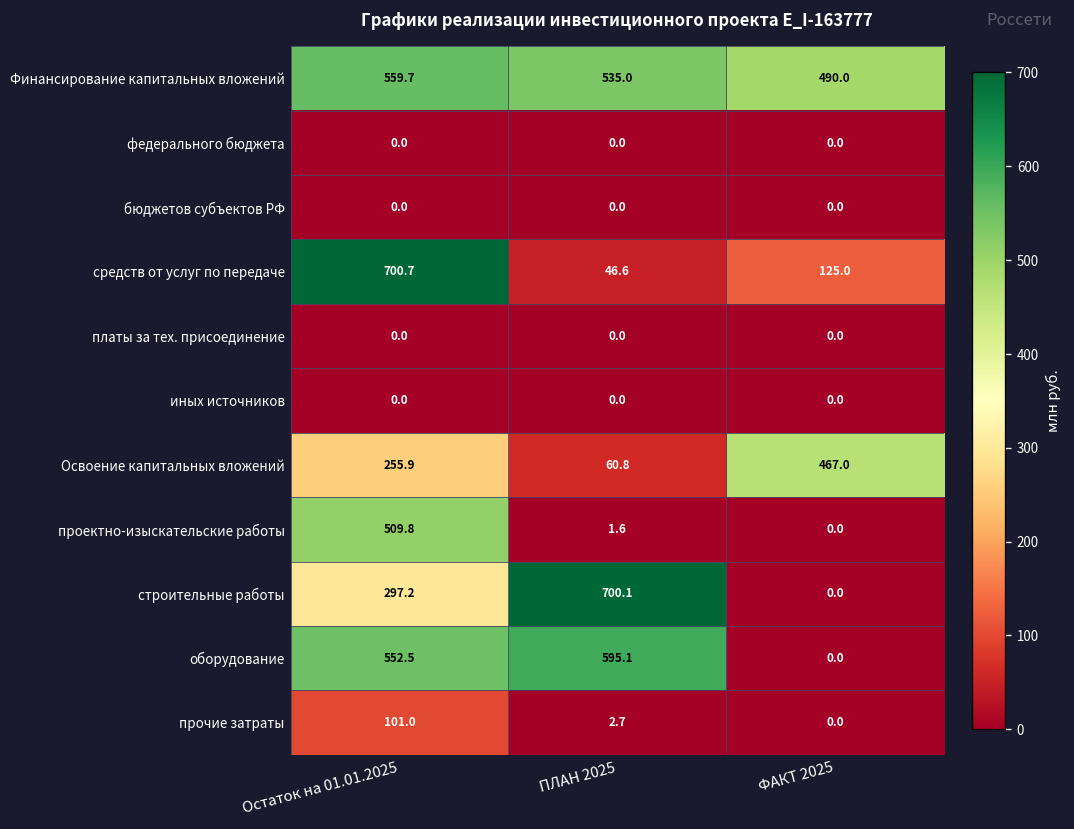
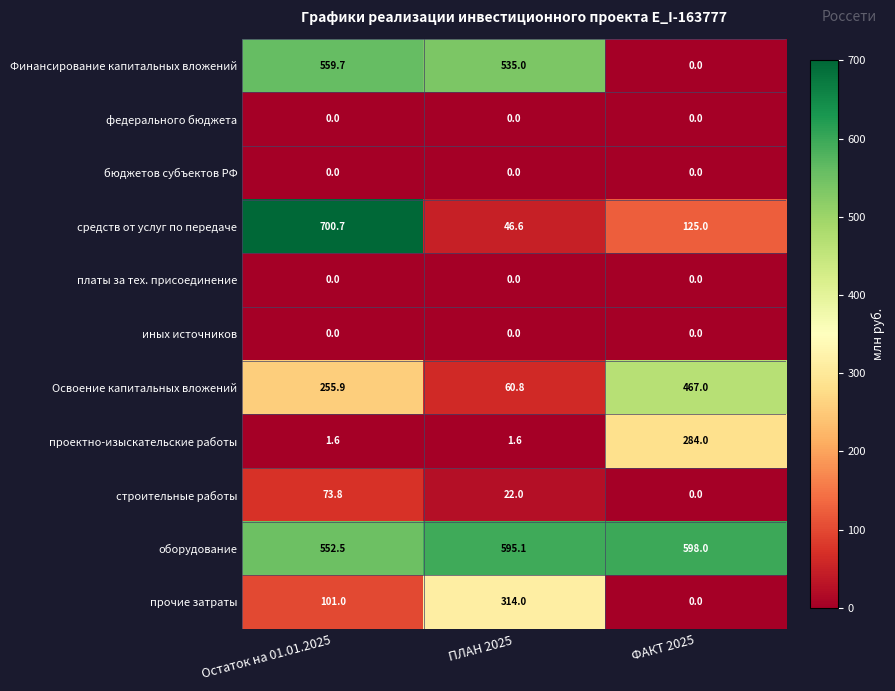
Финансирование капитальных вложений, ФАКТ 2025: 490.0 -> 0.0
проектно-изыскательские работы, Остаток на 01.01.2025: 509.8 -> 1.6
проектно-изыскательские работы, ФАКТ 2025: 0.0 -> 284.0
строительные работы, Остаток на 01.01.2025: 297.2 -> 73.8
строительные работы, ПЛАН 2025: 700.1 -> 22.0
оборудование, ФАКТ 2025: 0.0 -> 598.0
прочие затраты, ПЛАН 2025: 2.7 -> 314.0
